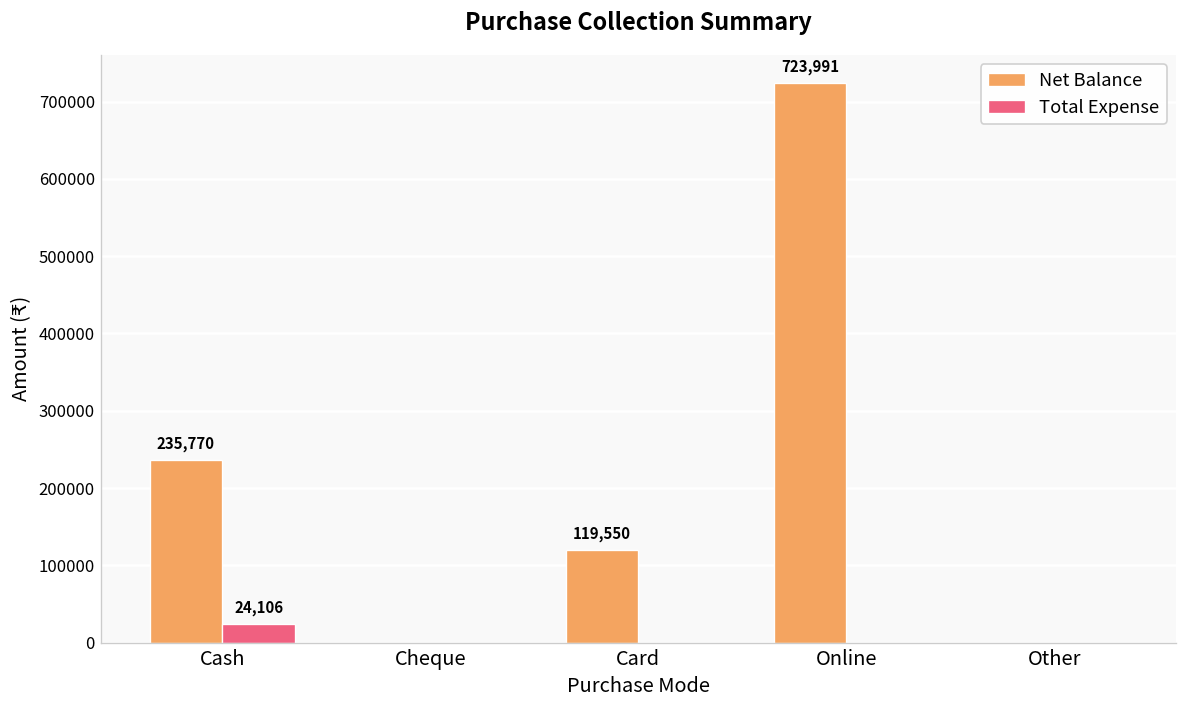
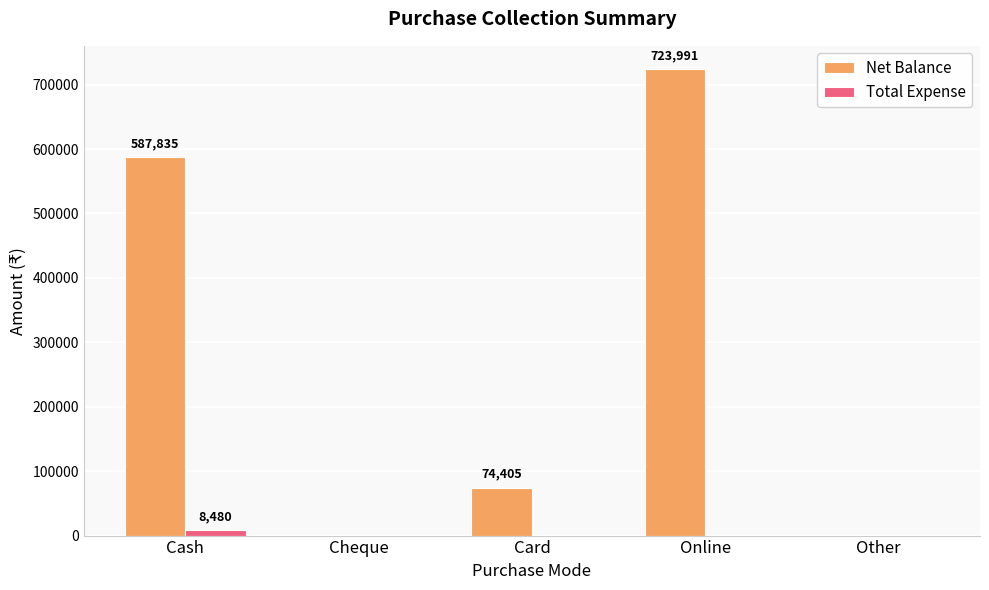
Net Balance, Cash: 235,770 -> 587,835
Total Expense, Cash: 24,106 -> 8,480
Net Balance, Card: 119,550 -> 74,405
